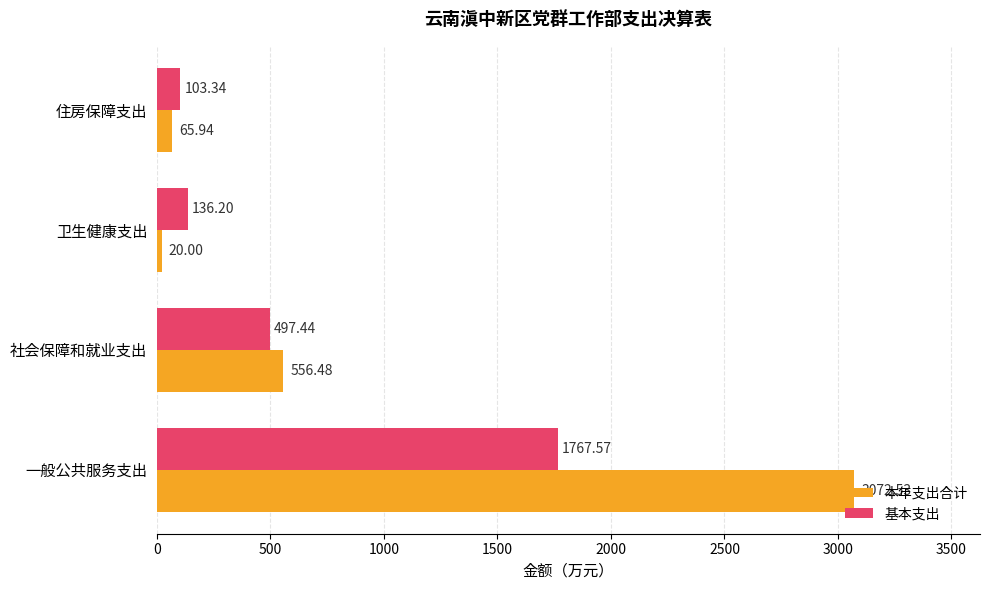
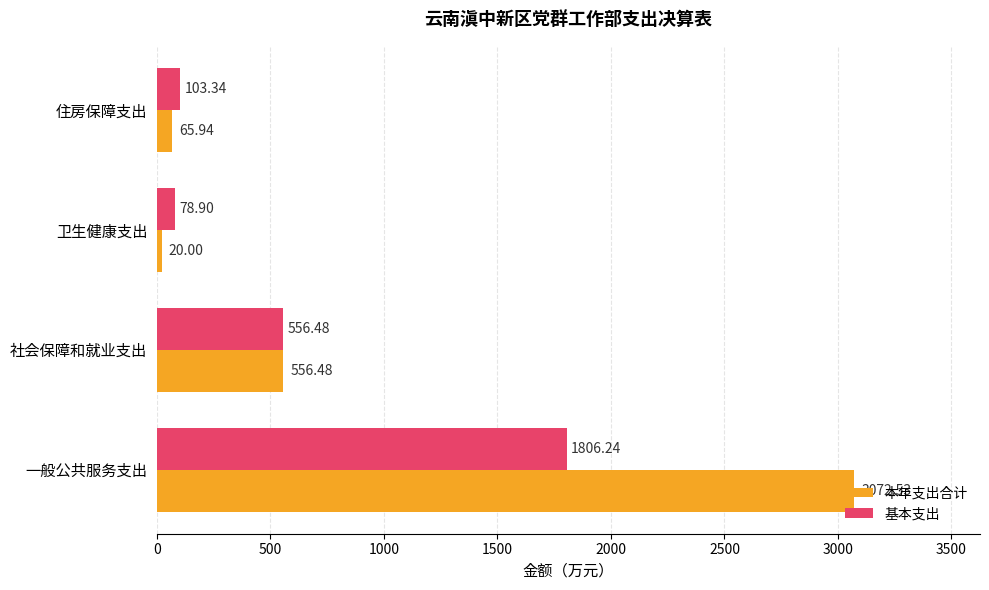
基本支出, 卫生健康支出: 136.20 -> 78.90
基本支出, 社会保障和就业支出: 497.44 -> 556.48
基本支出, 一般公共服务支出: 1767.57 -> 1806.24
